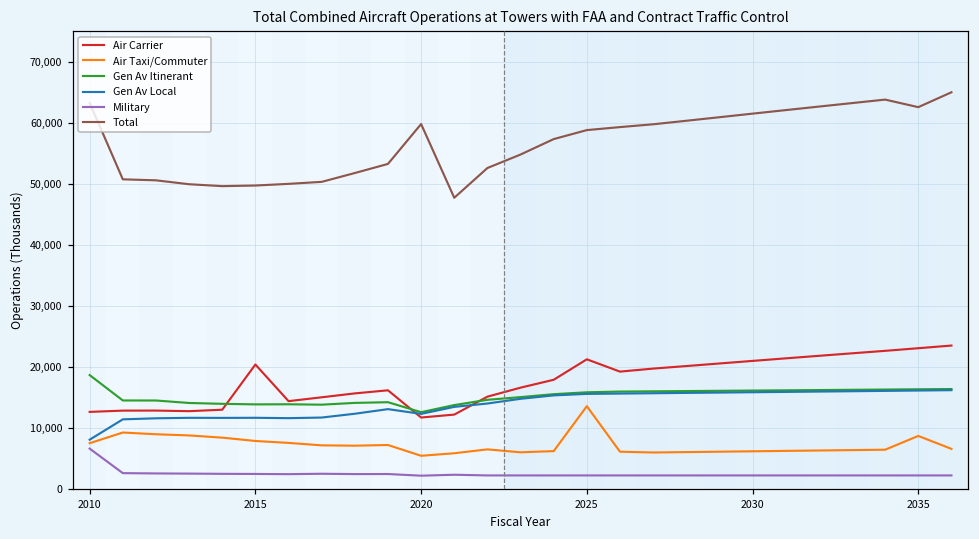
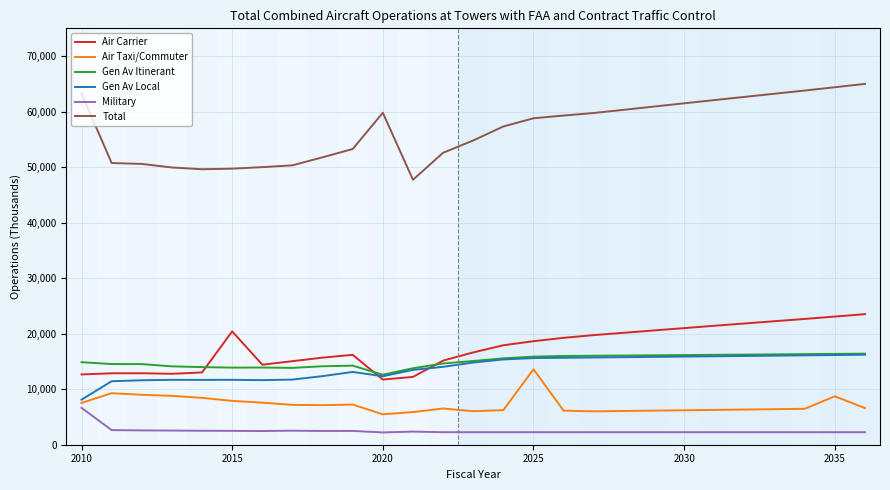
Gen Av Itinerant, 2010: 19,000 -> 15,000
Air Carrier, 2025: 21,000 -> 19,000
Total, 2035: 63,000 -> 64,000
